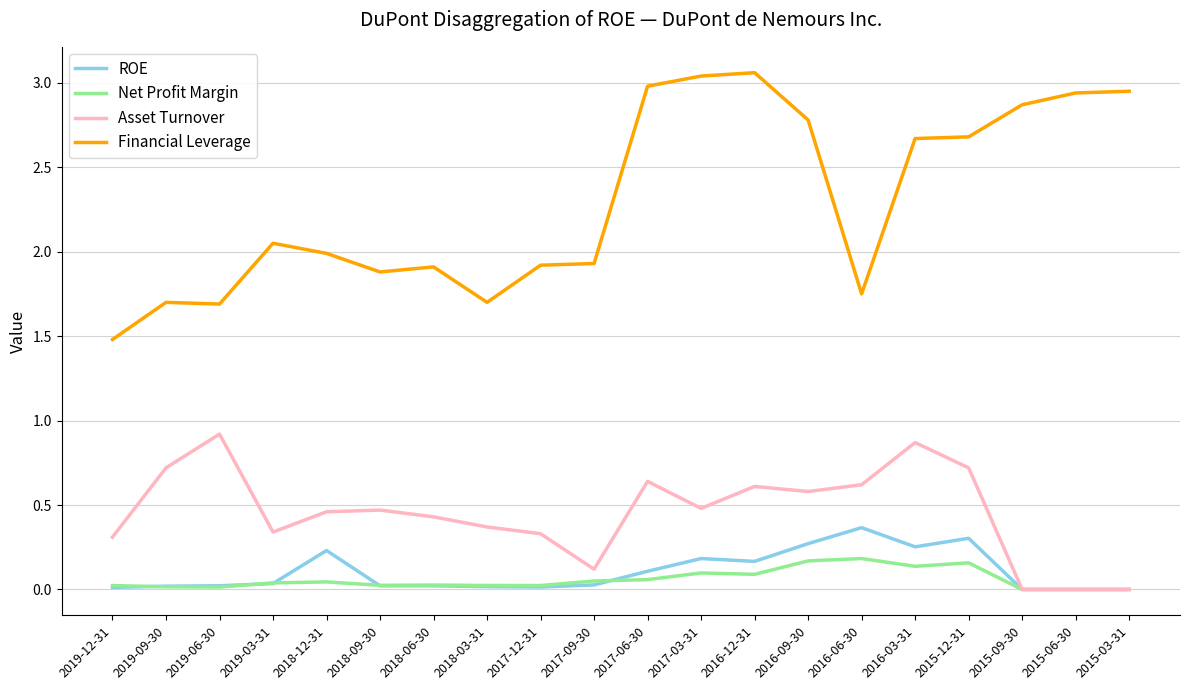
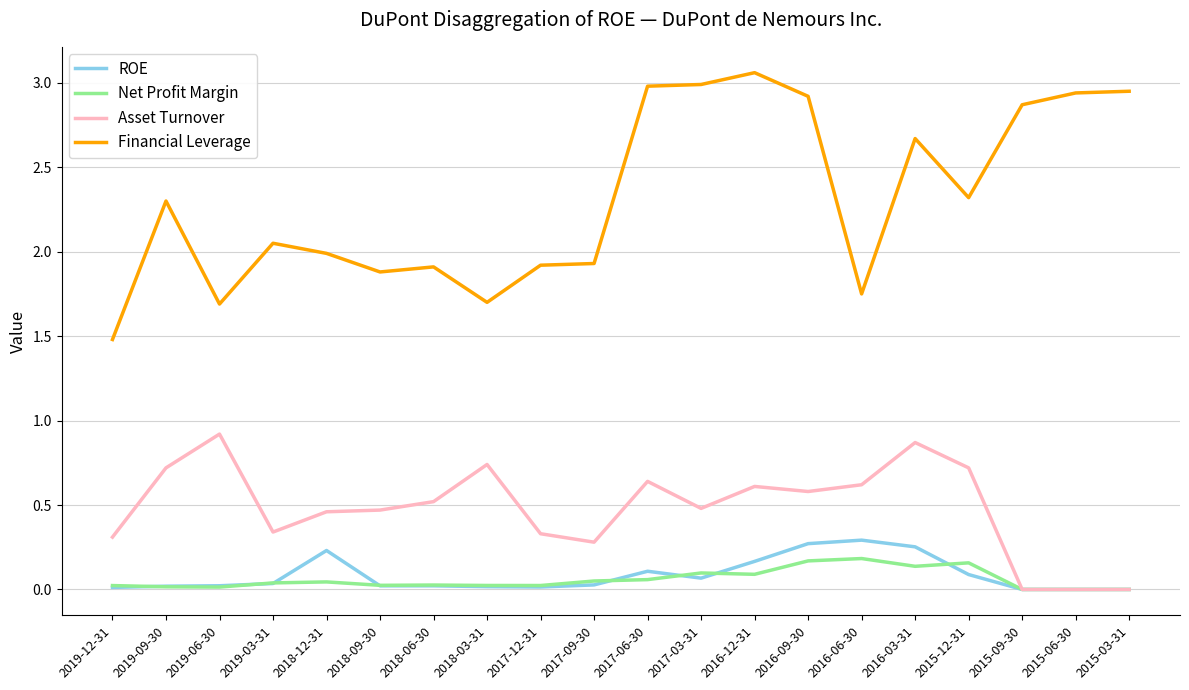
Financial Leverage, 2019-09-30: 1.7 -> 2.3
Asset Turnover, 2018-06-30: 0.43 -> 0.52
Asset Turnover, 2018-03-31: 0.37 -> 0.74
Asset Turnover, 2017-09-30: 0.12 -> 0.28
ROE, 2017-03-31: 0.18 -> 0.07
Financial Leverage, 2017-03-31: 3.04 -> 2.99
Financial Leverage, 2016-09-30: 2.78 -> 2.92
ROE, 2016-06-30: 0.37 -> 0.29
ROE, 2015-12-31: 0.30 -> 0.09
Financial Leverage, 2015-12-31: 2.68 -> 2.32
